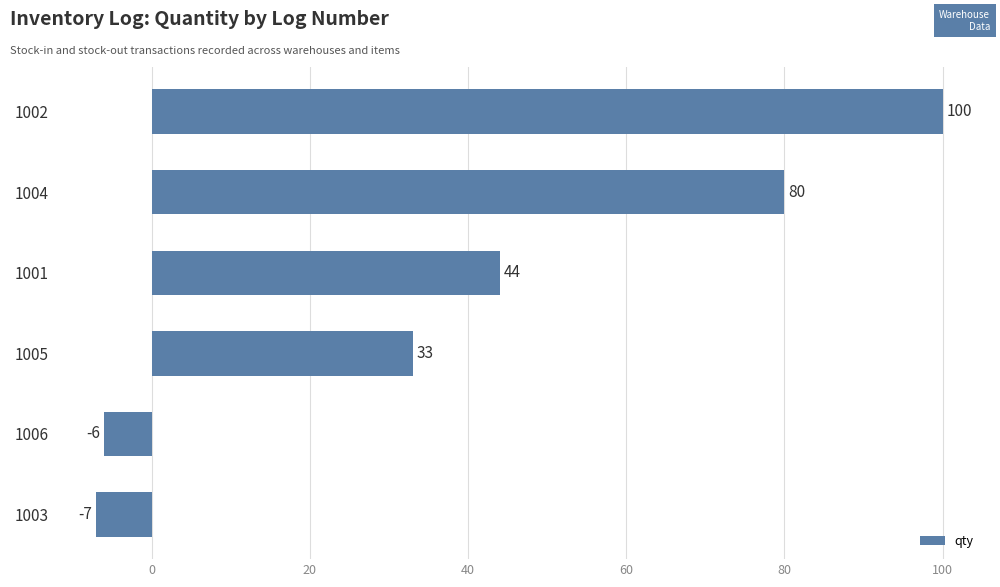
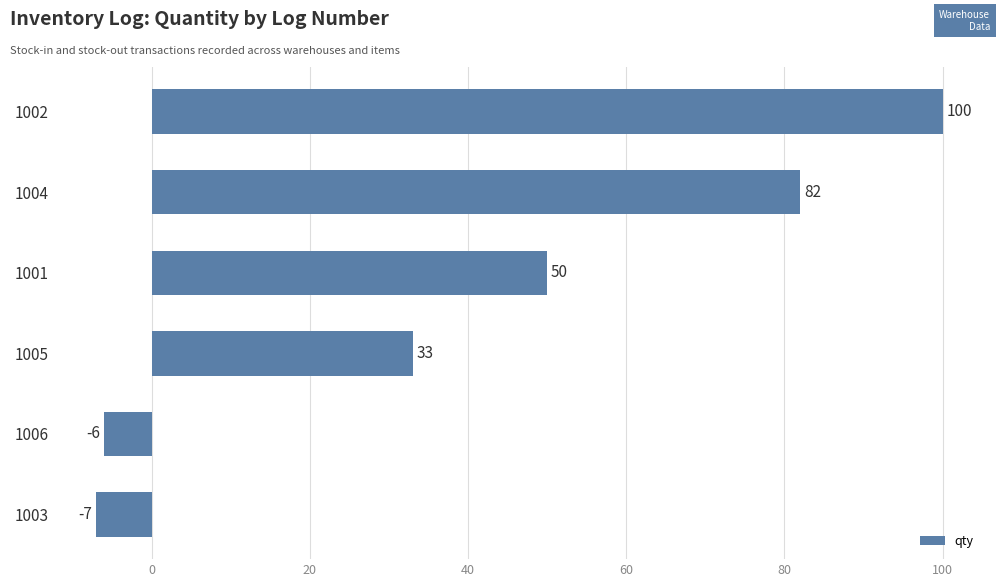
1004: 80 -> 82
1001: 44 -> 50
